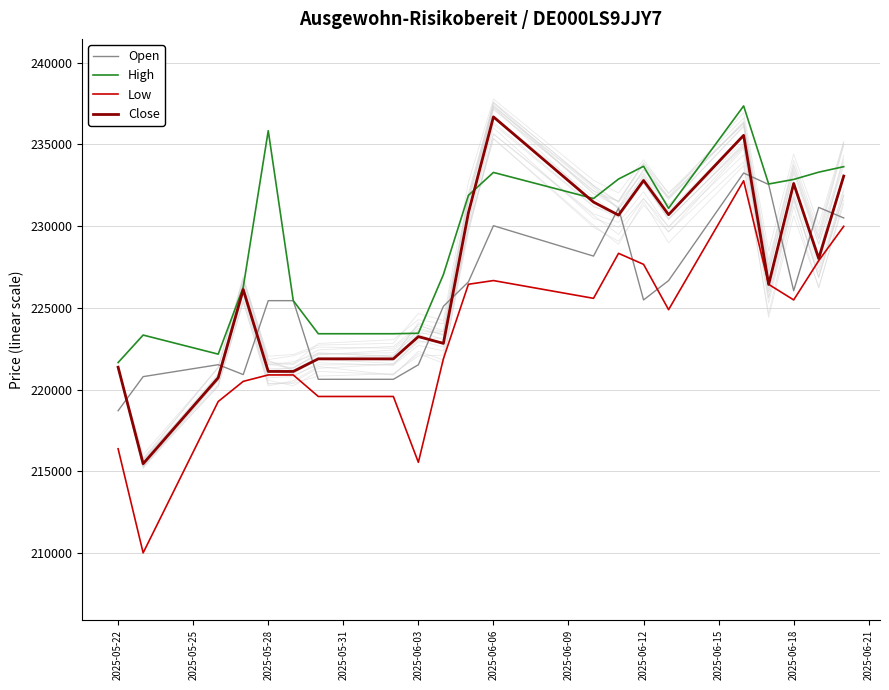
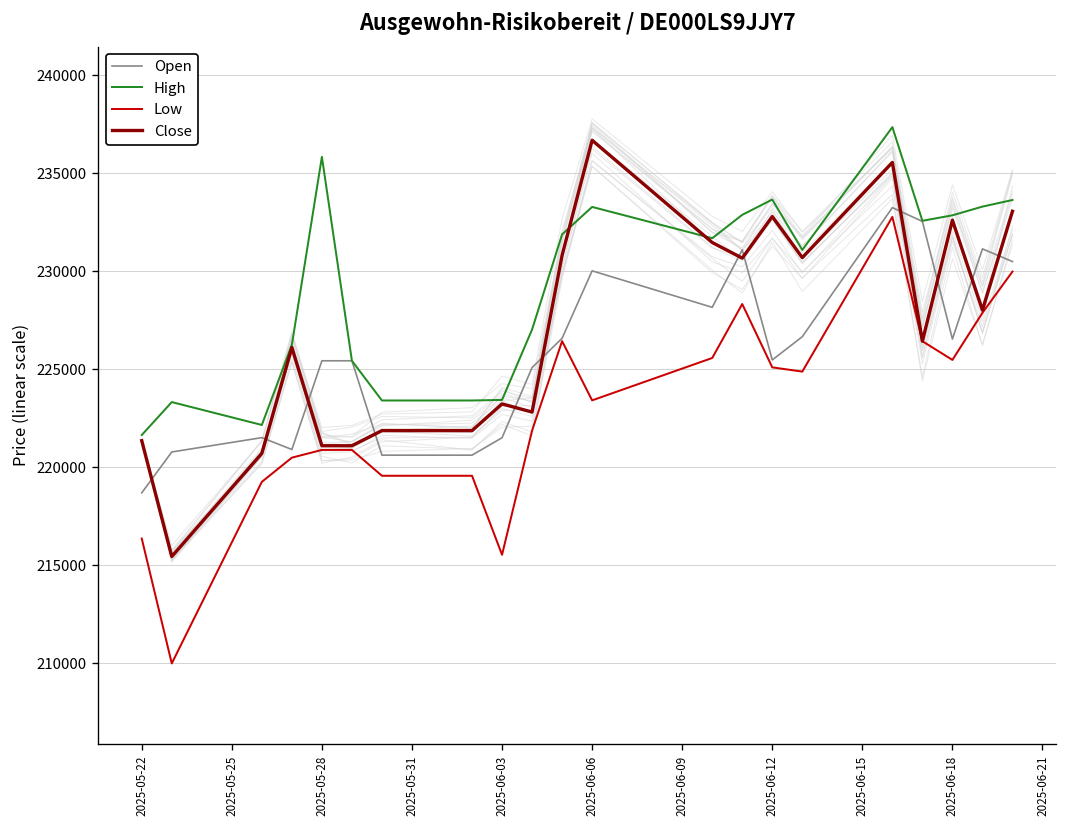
Low, 2025-06-06: 226700 -> 223400
Low, 2025-06-12: 227700 -> 225100
Open, 2025-06-18: 226000 -> 226500
